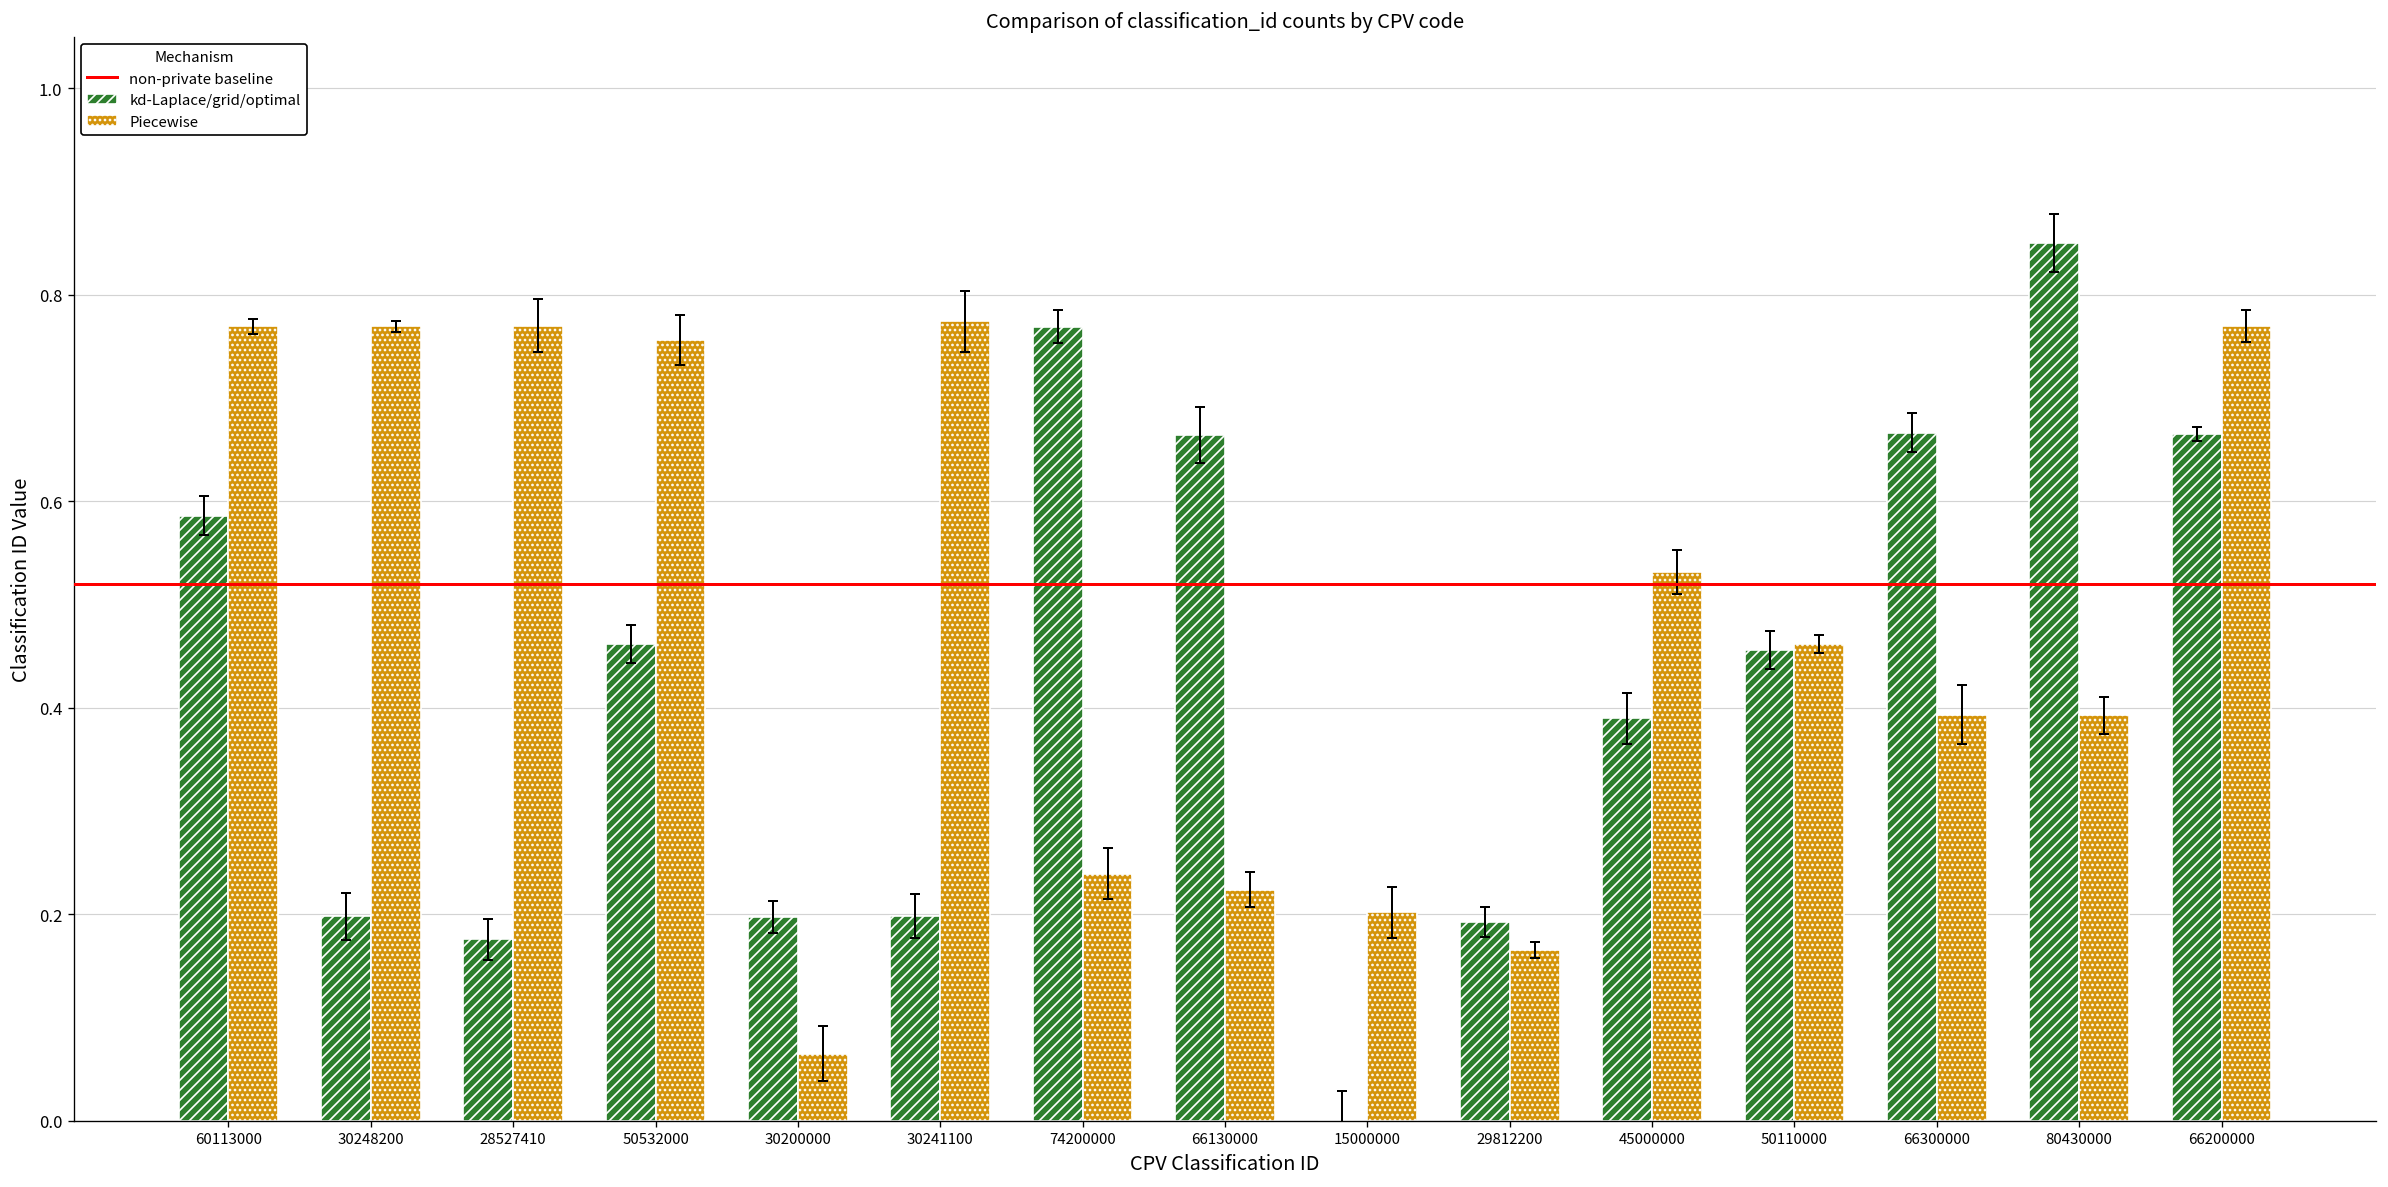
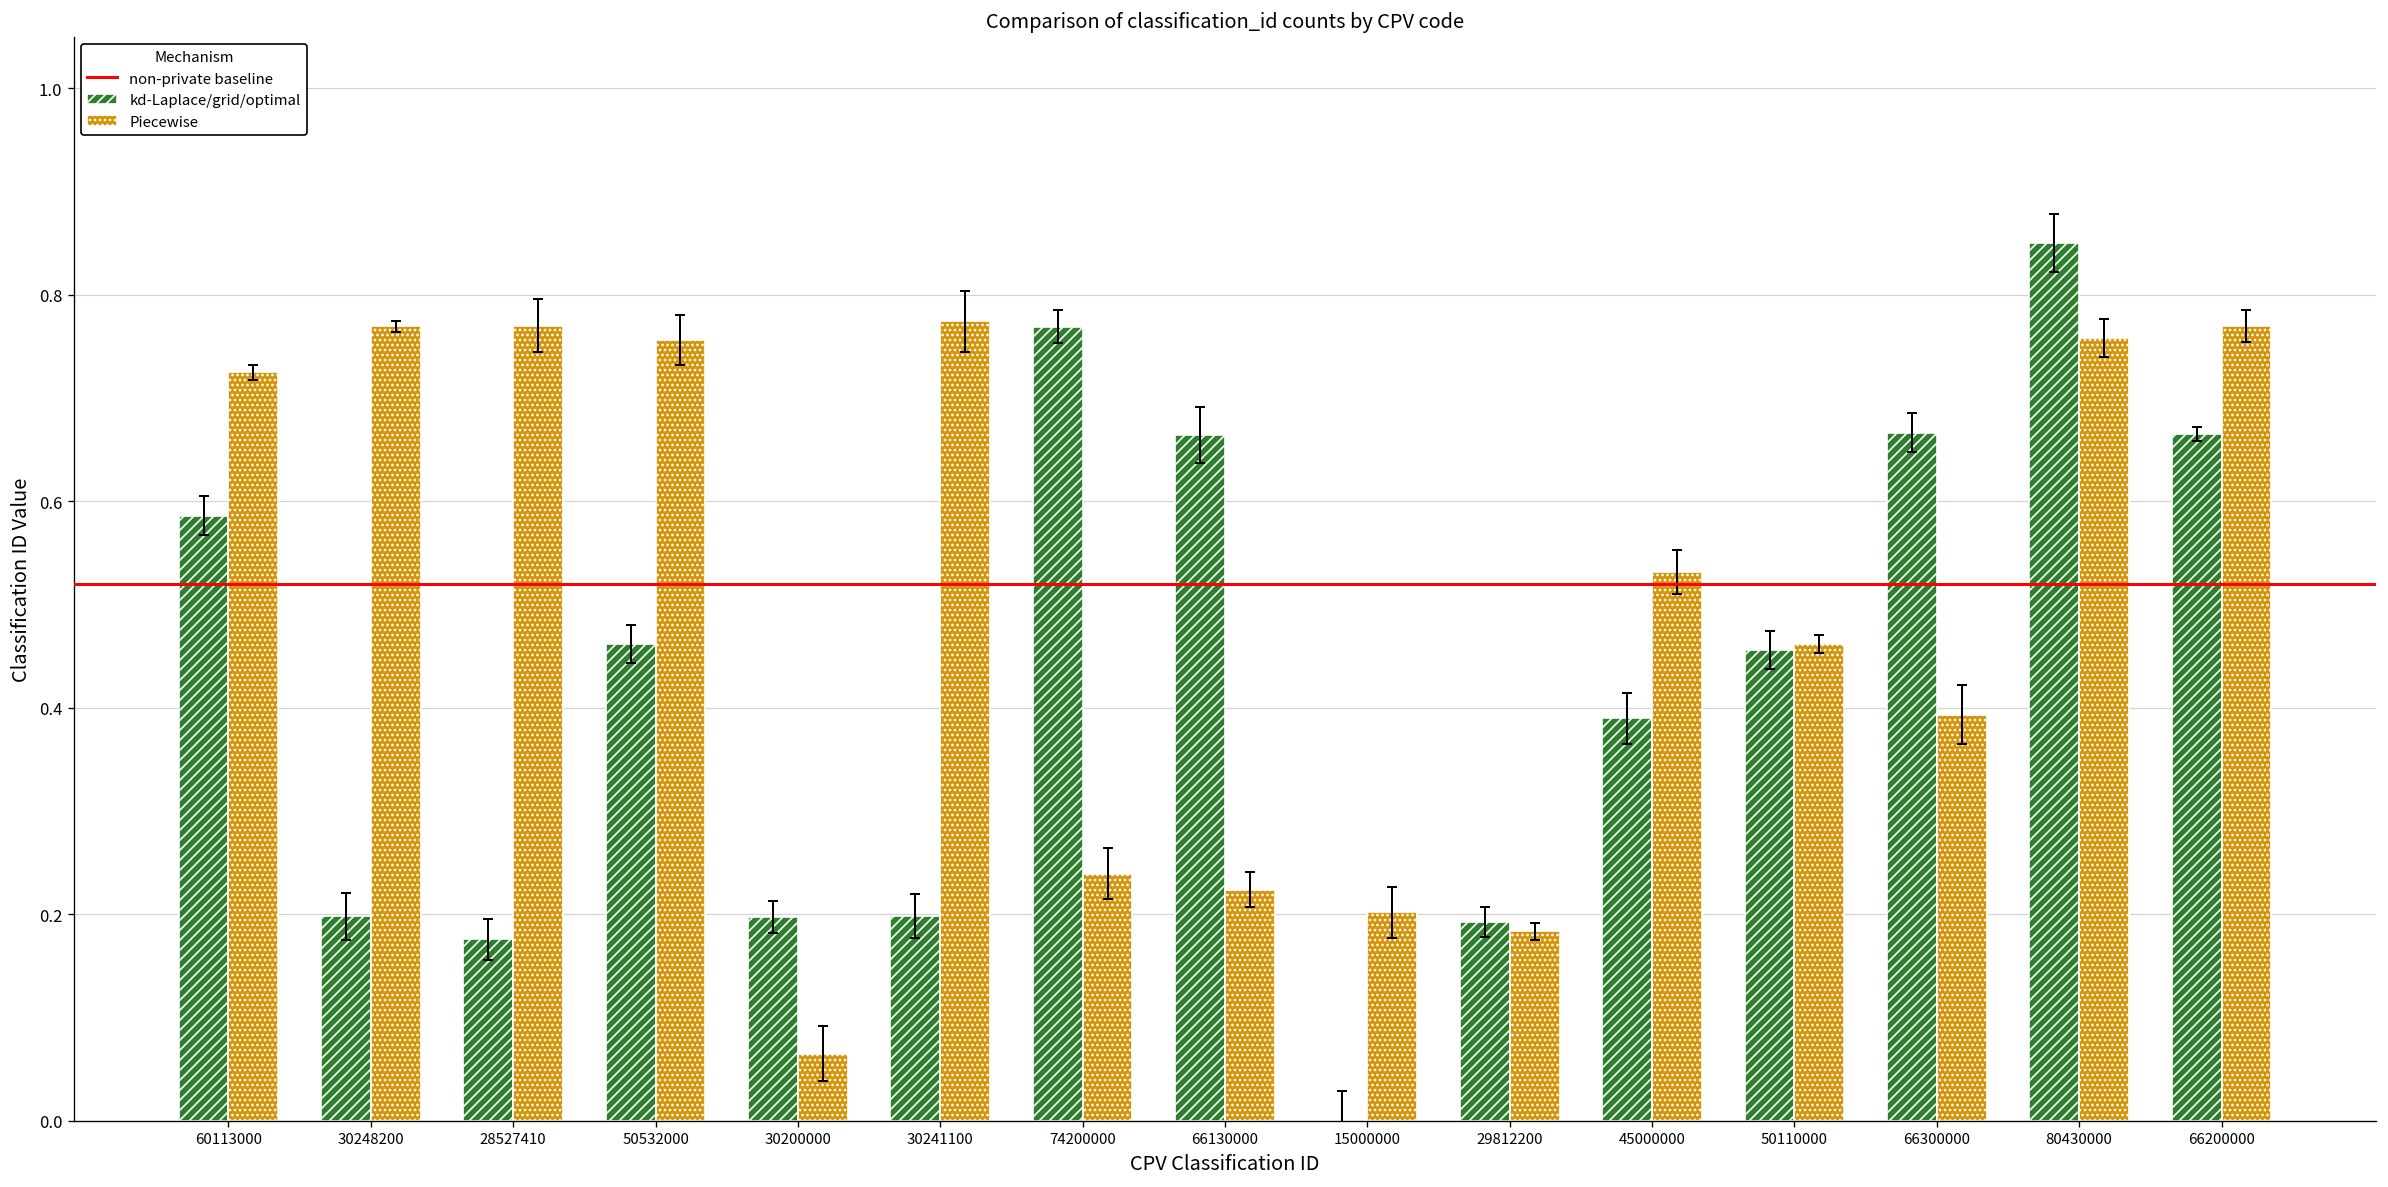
Piecewise, 60113000: 0.77 -> 0.72
Piecewise, 29812200: 0.17 -> 0.18
Piecewise, 80430000: 0.39 -> 0.76
